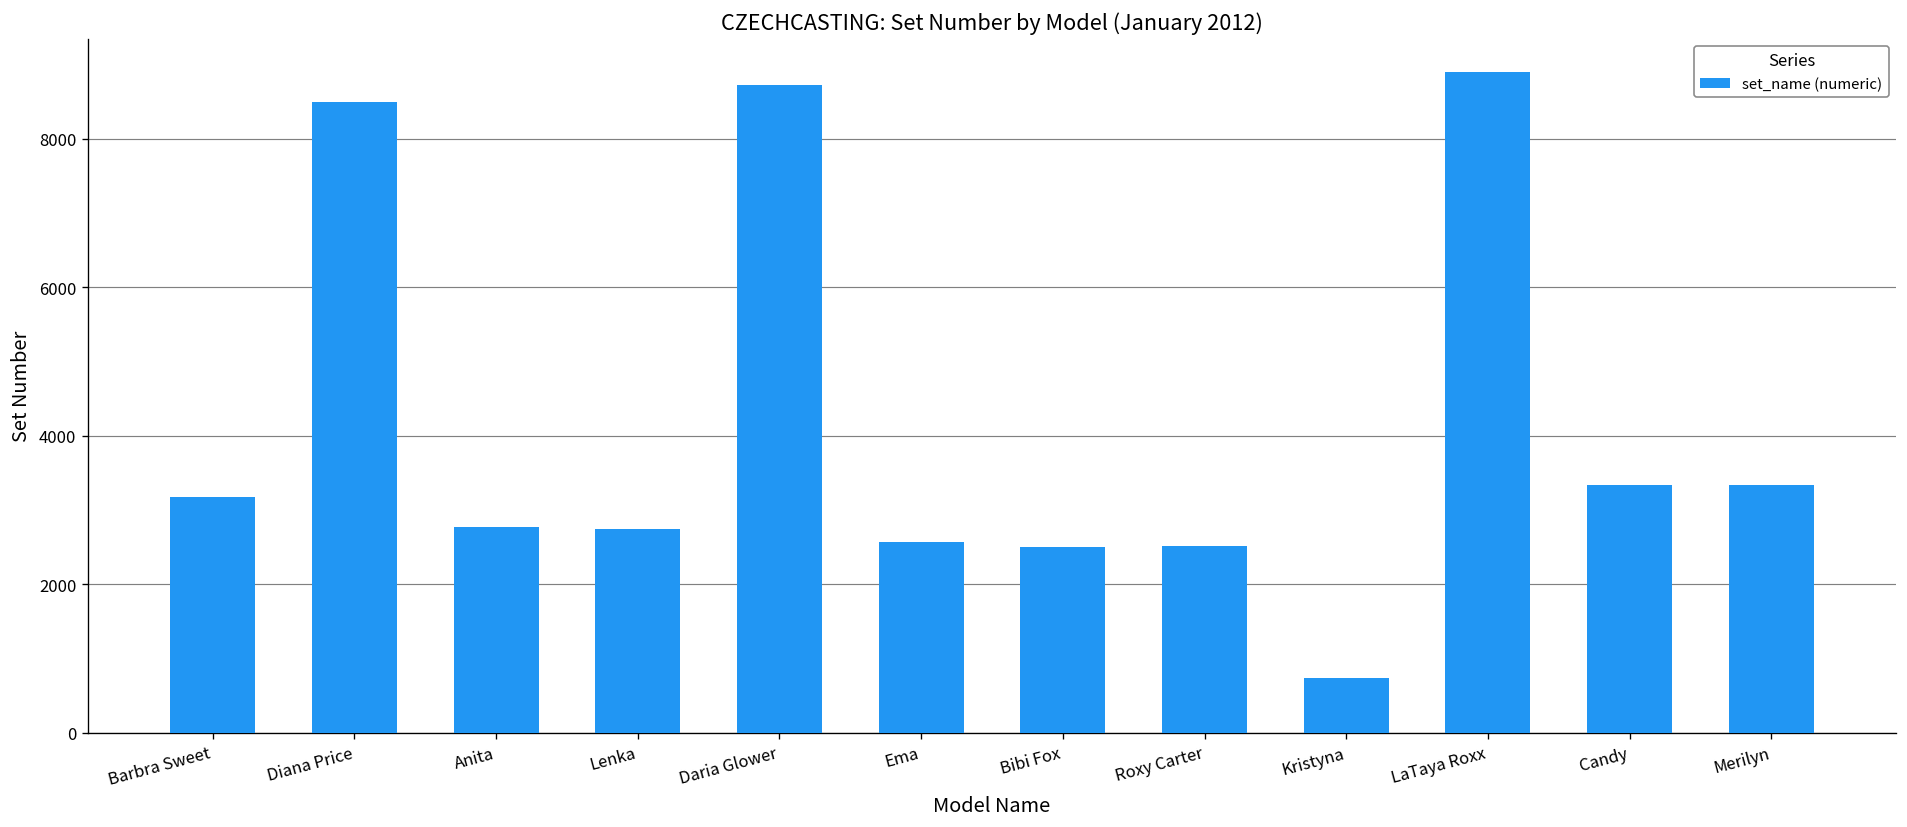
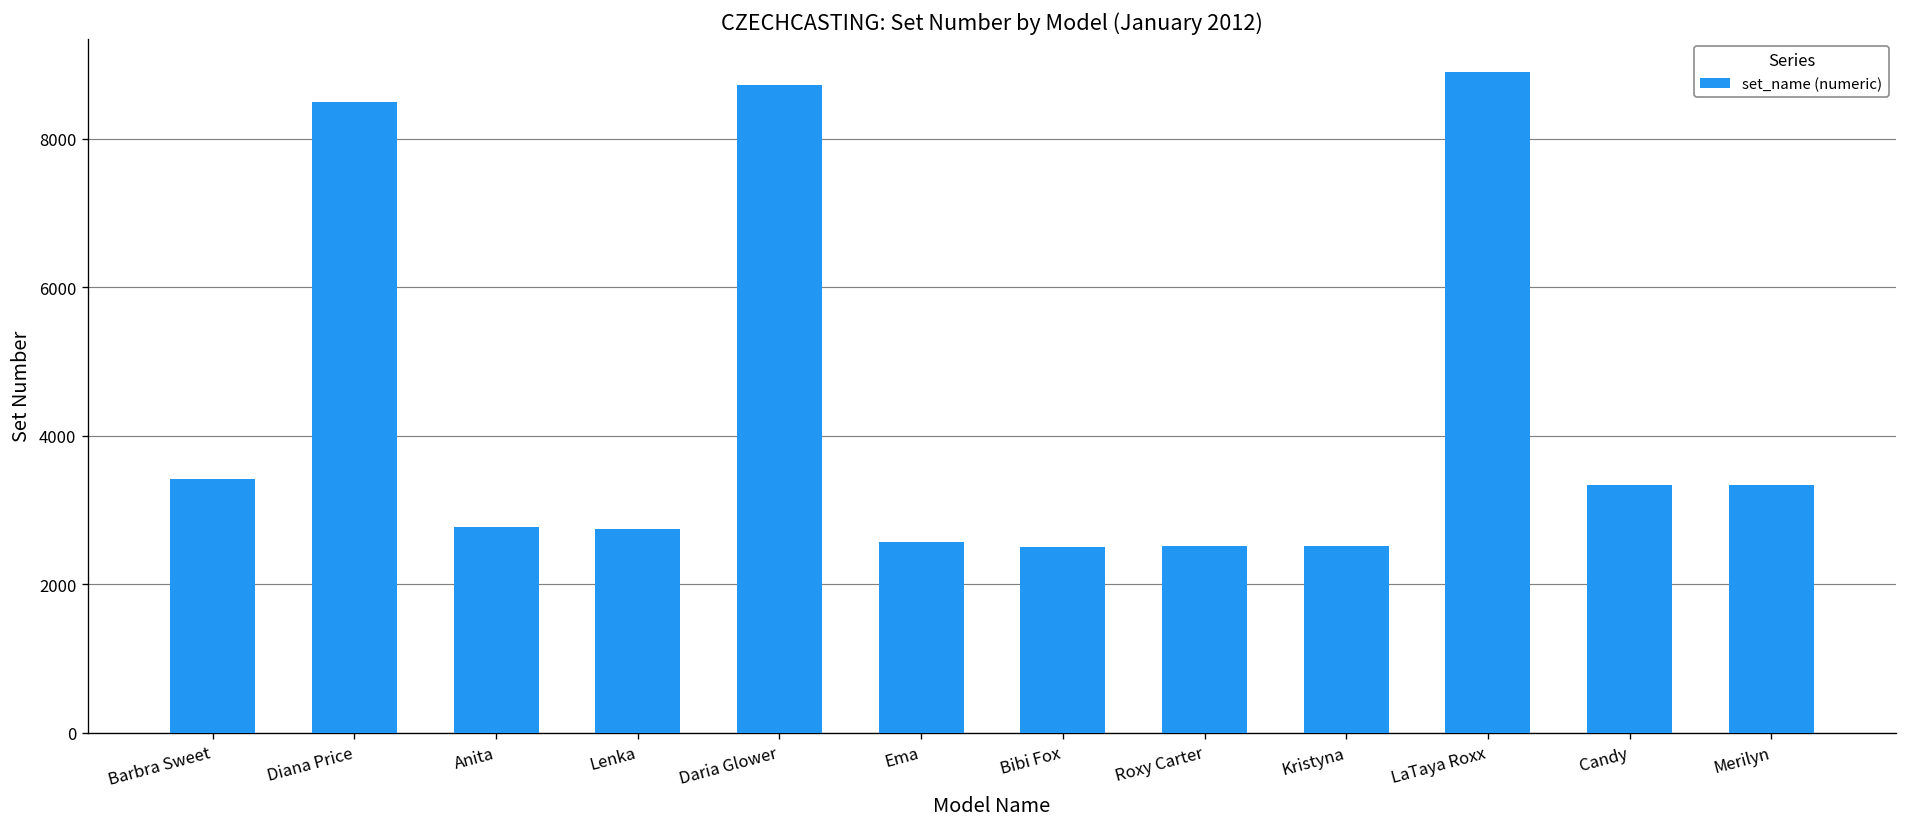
Barbra Sweet: 3200 -> 3400
Kristyna: 700 -> 2500
